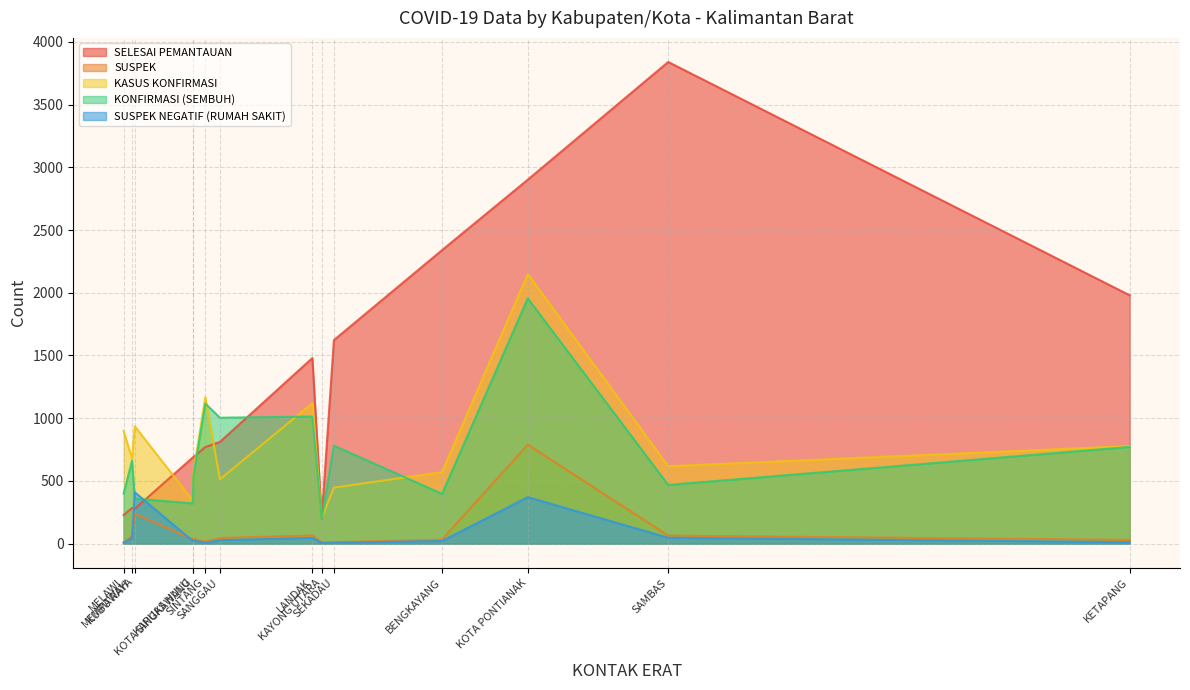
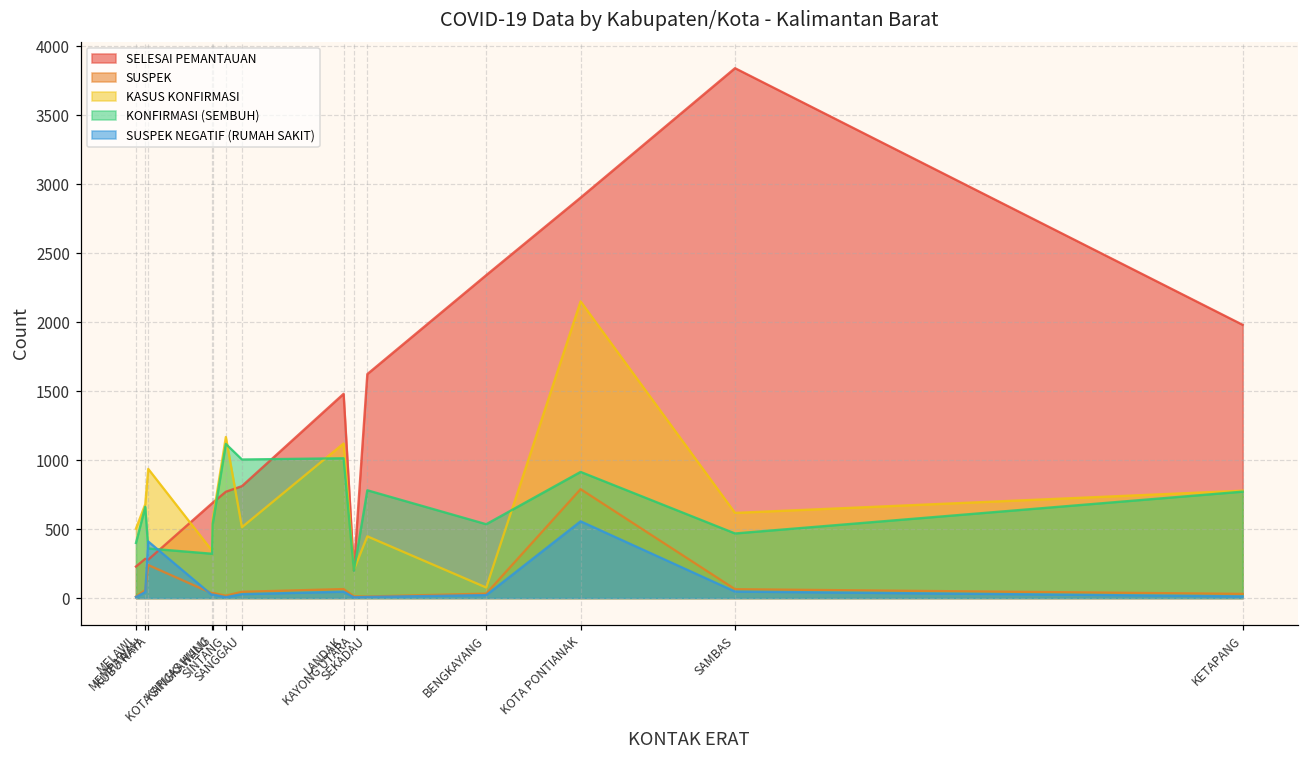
KASUS KONFIRMASI, MELAWI: 900 -> 500
KASUS KONFIRMASI, BENGKAYANG: 570 -> 80
KONFIRMASI (SEMBUH), BENGKAYANG: 400 -> 540
KONFIRMASI (SEMBUH), KOTA PONTIANAK: 1960 -> 910
SUSPEK NEGATIF (RUMAH SAKIT), KOTA PONTIANAK: 370 -> 560
